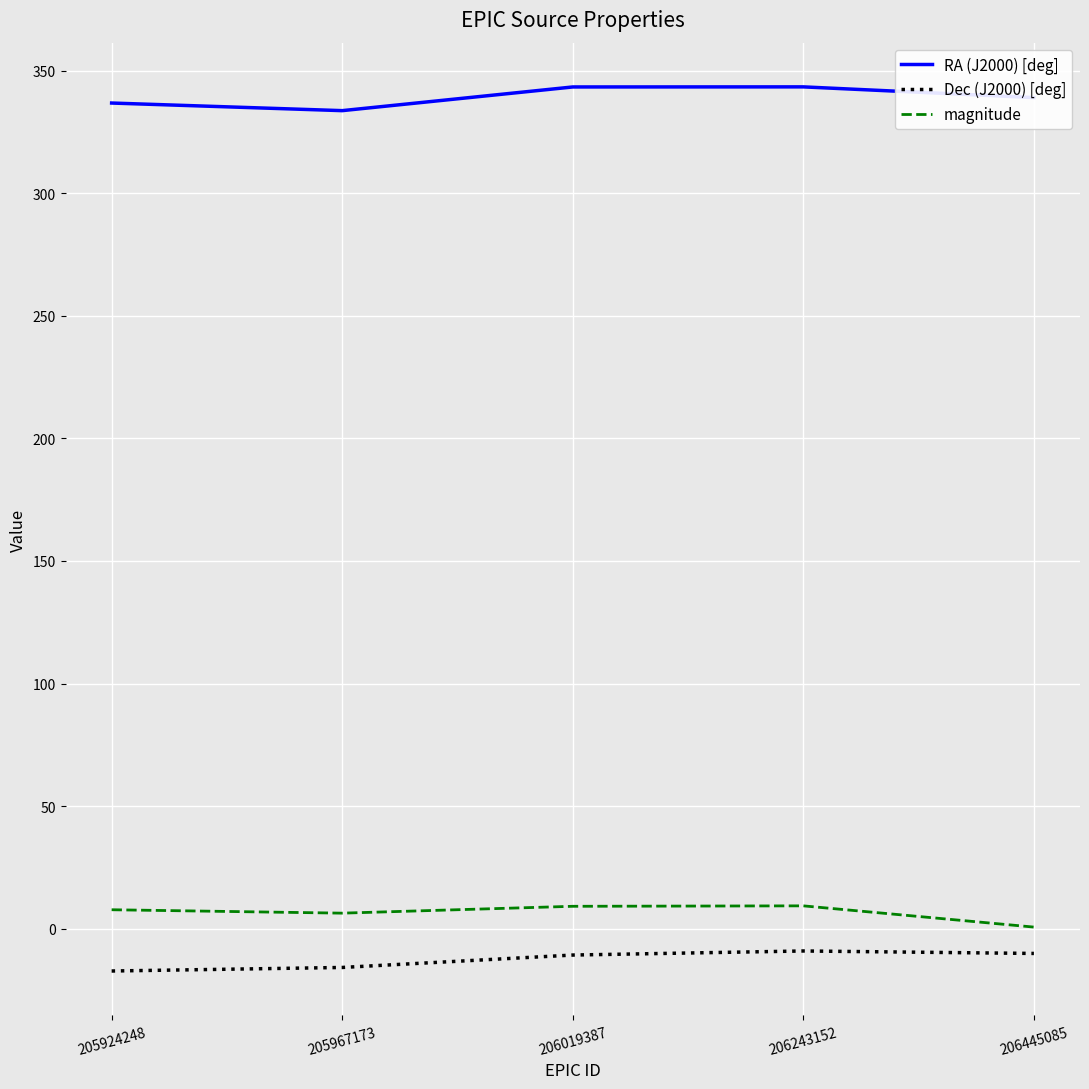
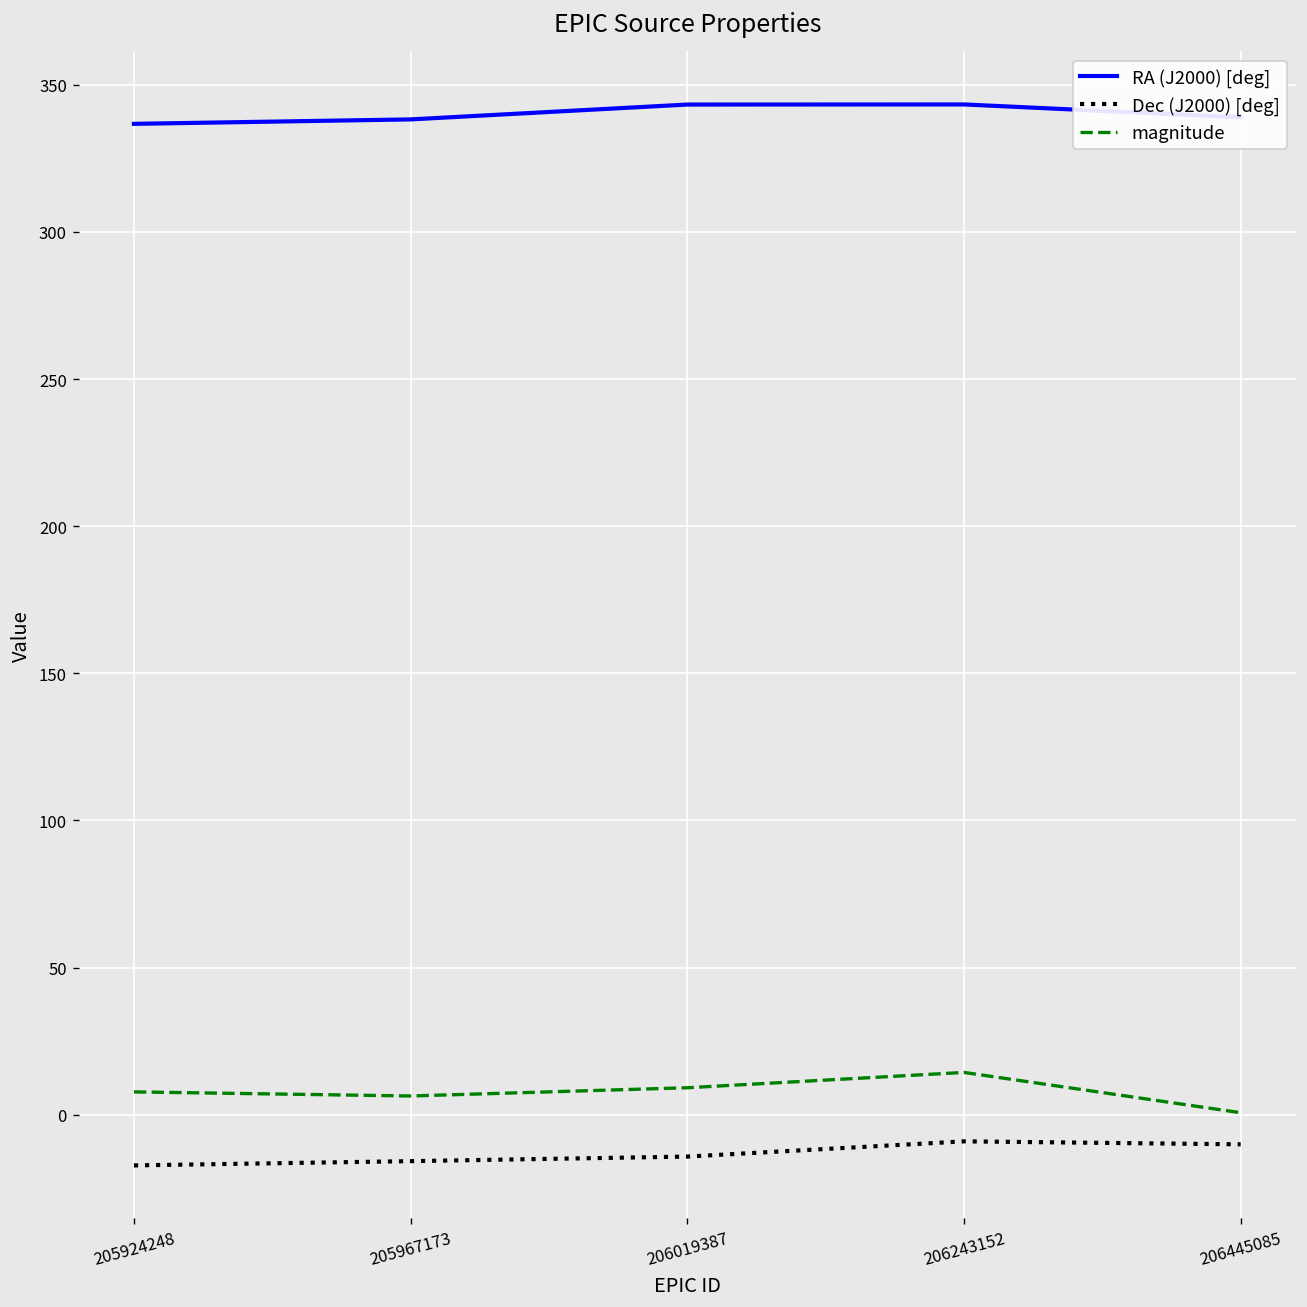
RA (J2000) [deg], 205967173: 334 -> 338
Dec (J2000) [deg], 206019387: -11 -> -14
magnitude, 206243152: 9 -> 14
